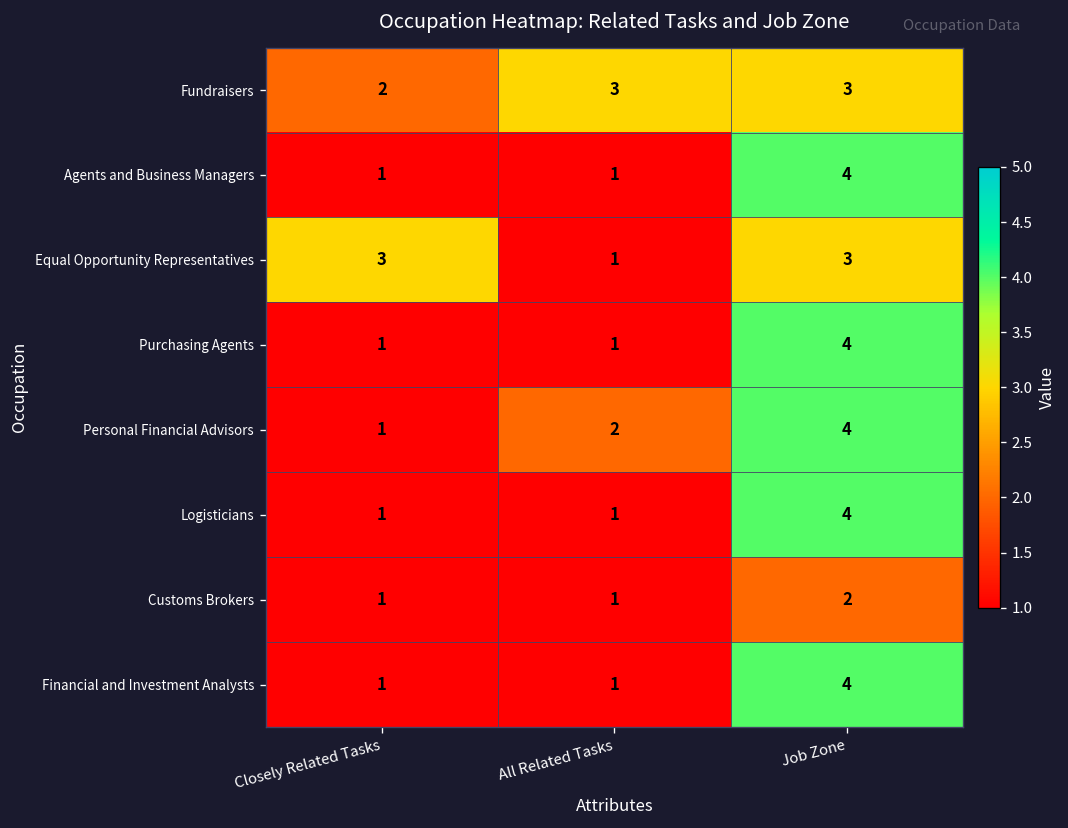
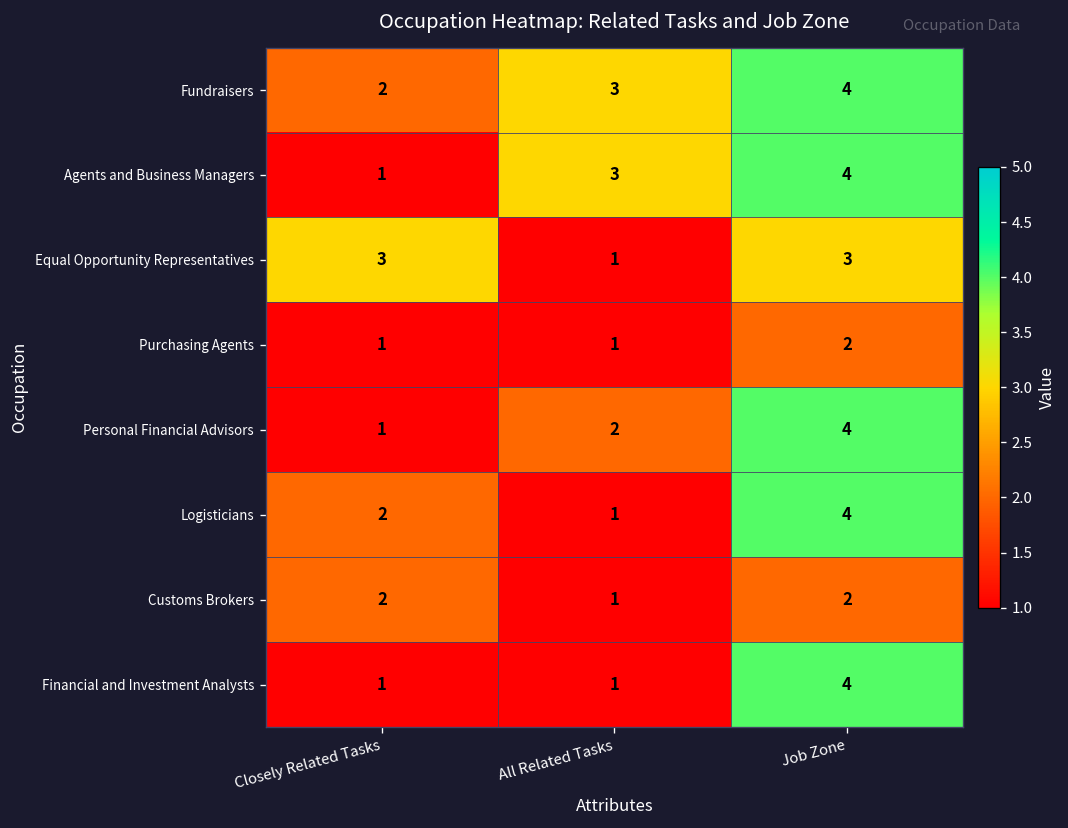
Fundraisers, Job Zone: 3 -> 4
Agents and Business Managers, All Related Tasks: 1 -> 3
Purchasing Agents, Job Zone: 4 -> 2
Logisticians, Closely Related Tasks: 1 -> 2
Customs Brokers, Closely Related Tasks: 1 -> 2
